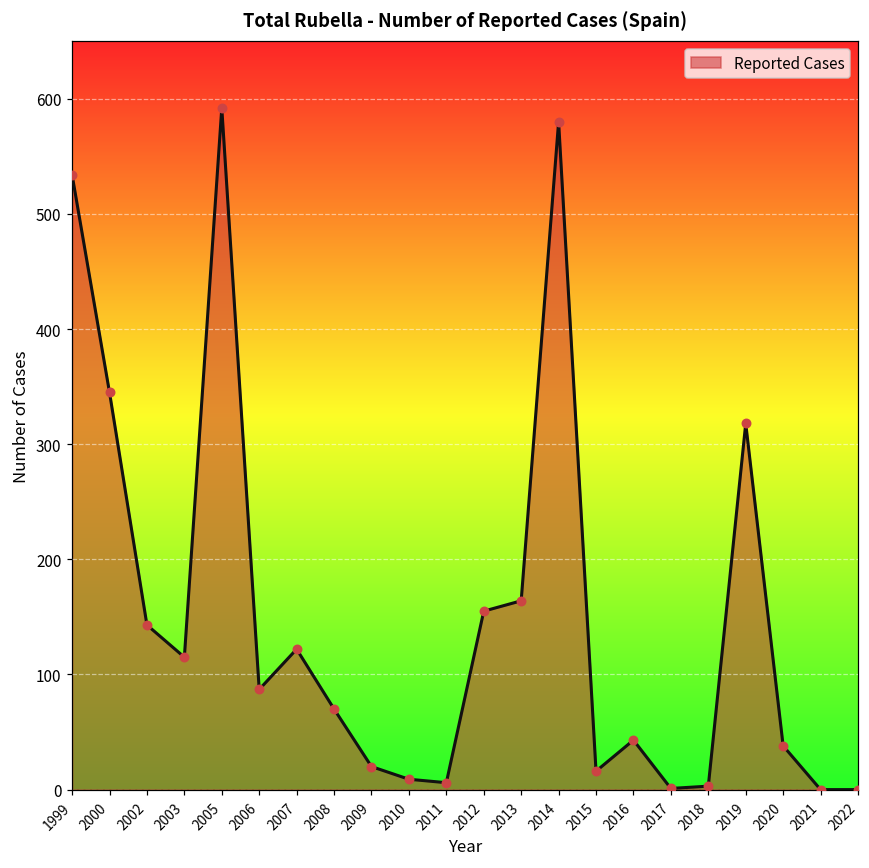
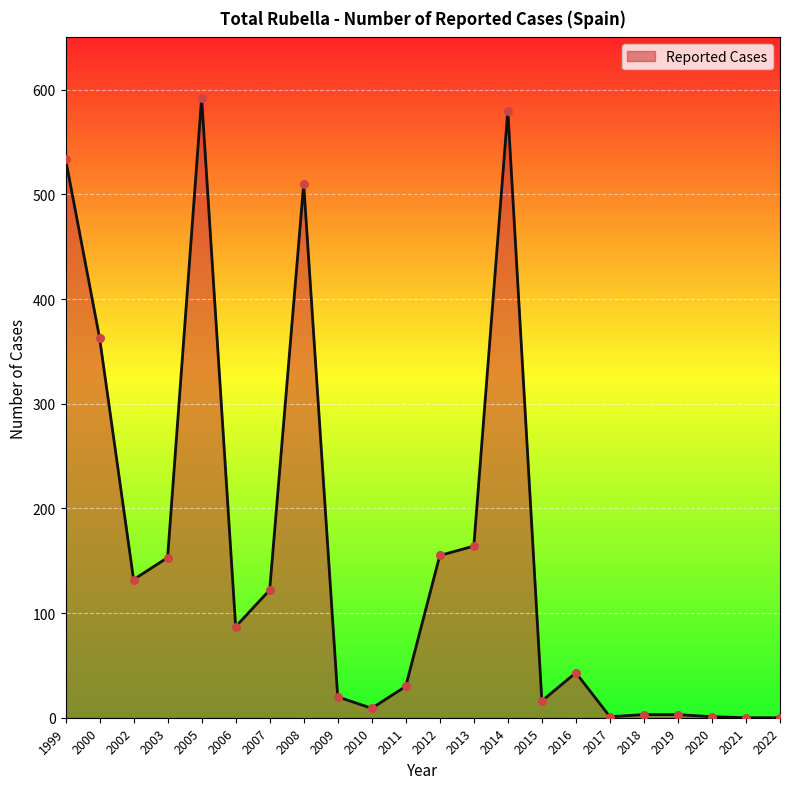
2000: 345 -> 363
2002: 143 -> 132
2003: 115 -> 153
2008: 70 -> 510
2011: 6 -> 30
2019: 318 -> 3
2020: 38 -> 1
